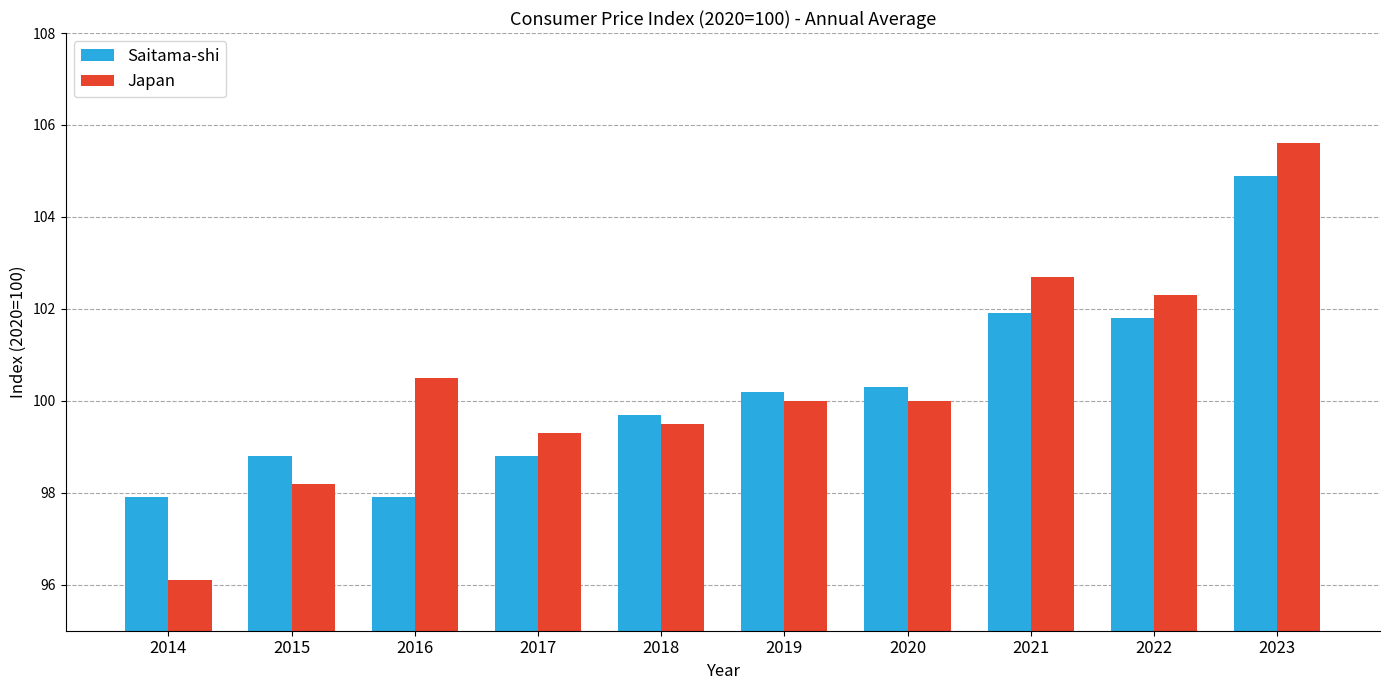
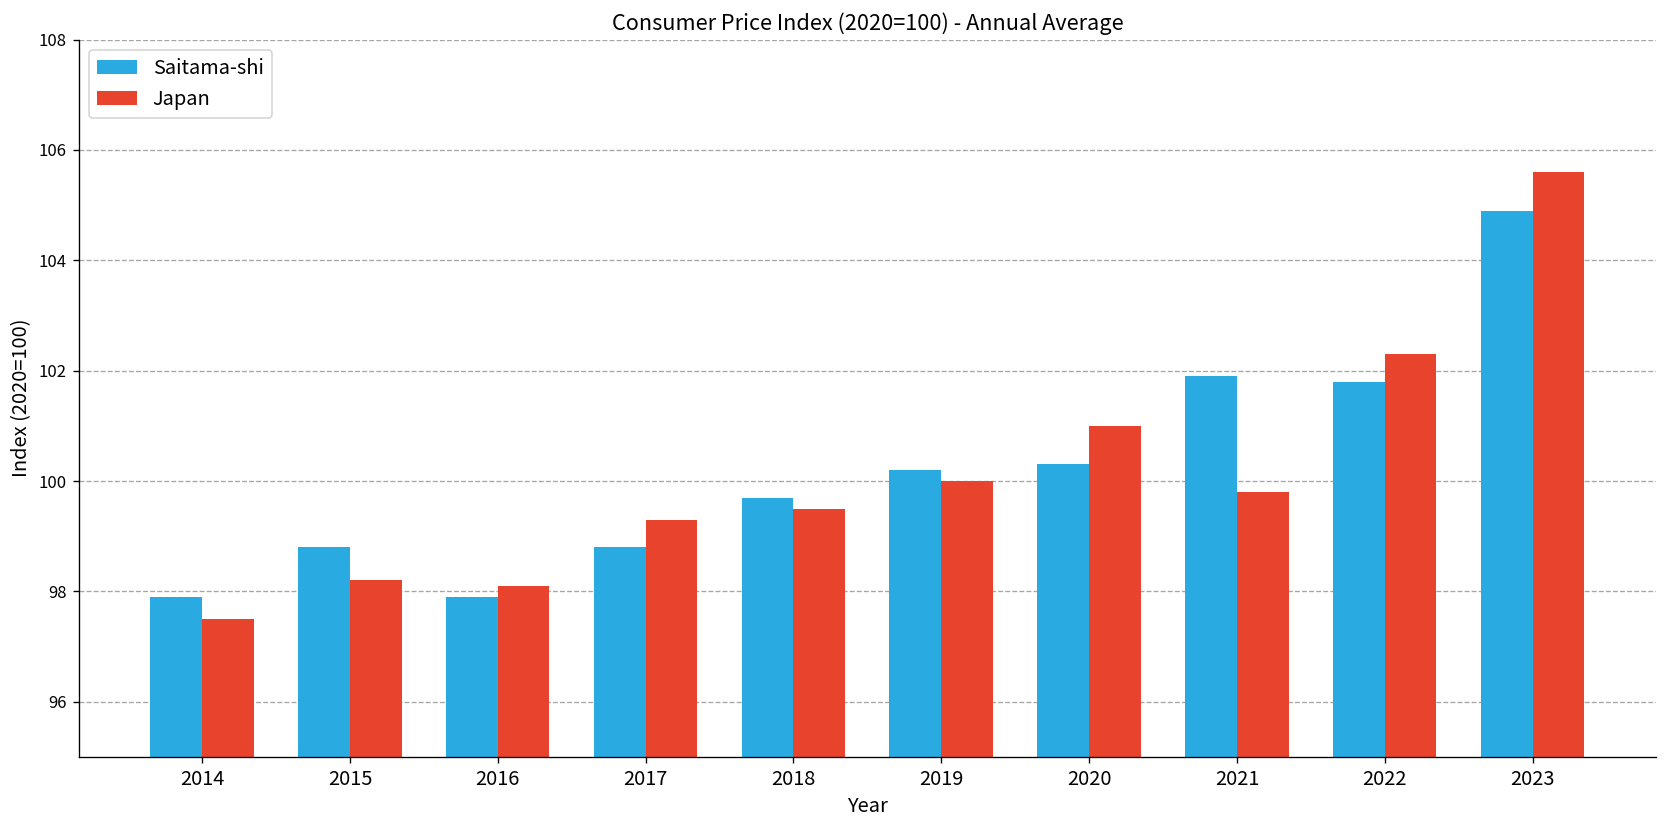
Japan, 2014: 96.1 -> 97.5
Japan, 2016: 100.5 -> 98.1
Japan, 2020: 100 -> 101
Japan, 2021: 102.7 -> 99.8
